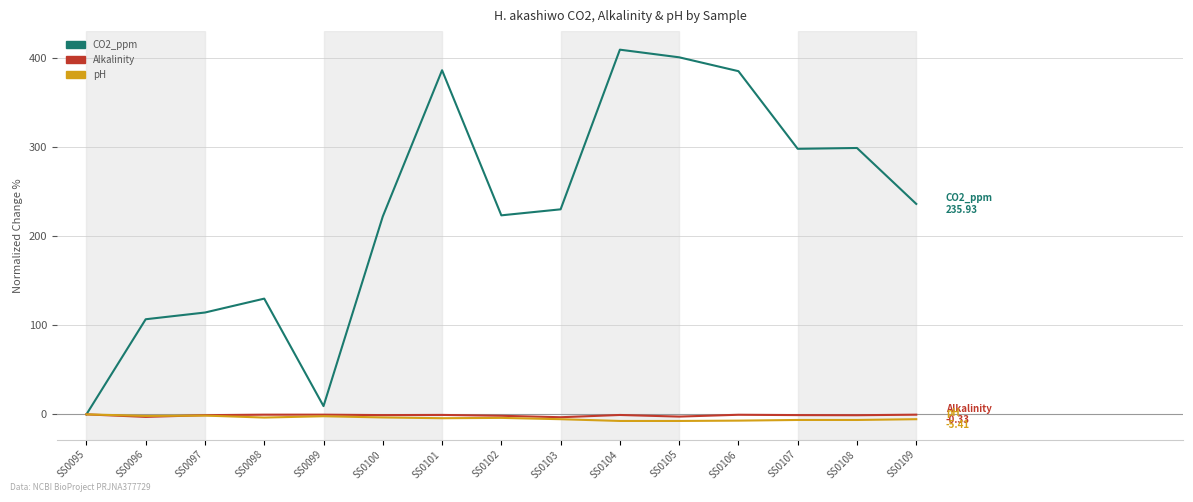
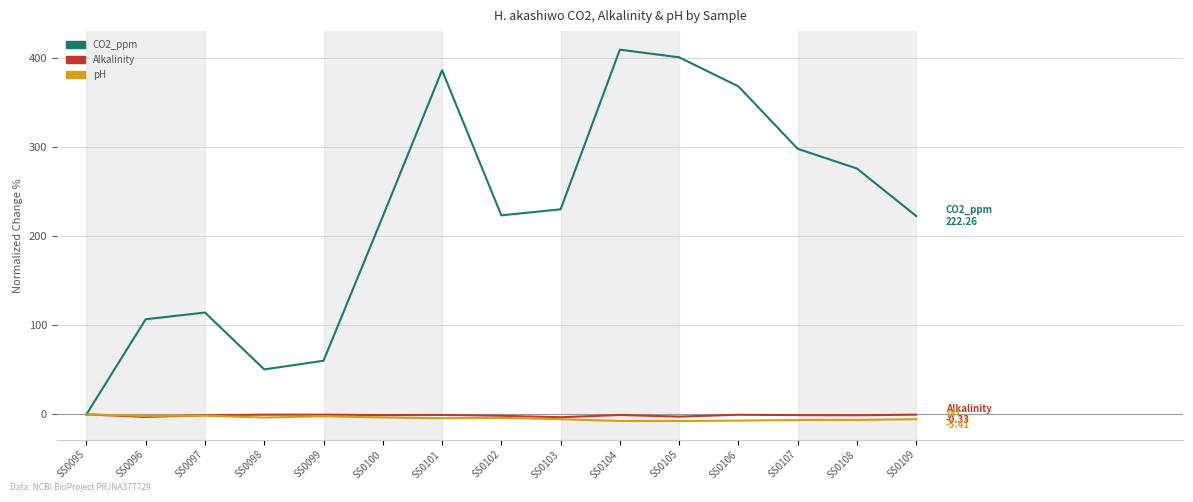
CO2_ppm, SS0098: 130 -> 50
CO2_ppm, SS0099: 10 -> 60
CO2_ppm, SS0106: 380 -> 370
CO2_ppm, SS0108: 300 -> 280
CO2_ppm, SS0109: 235.93 -> 222.26
